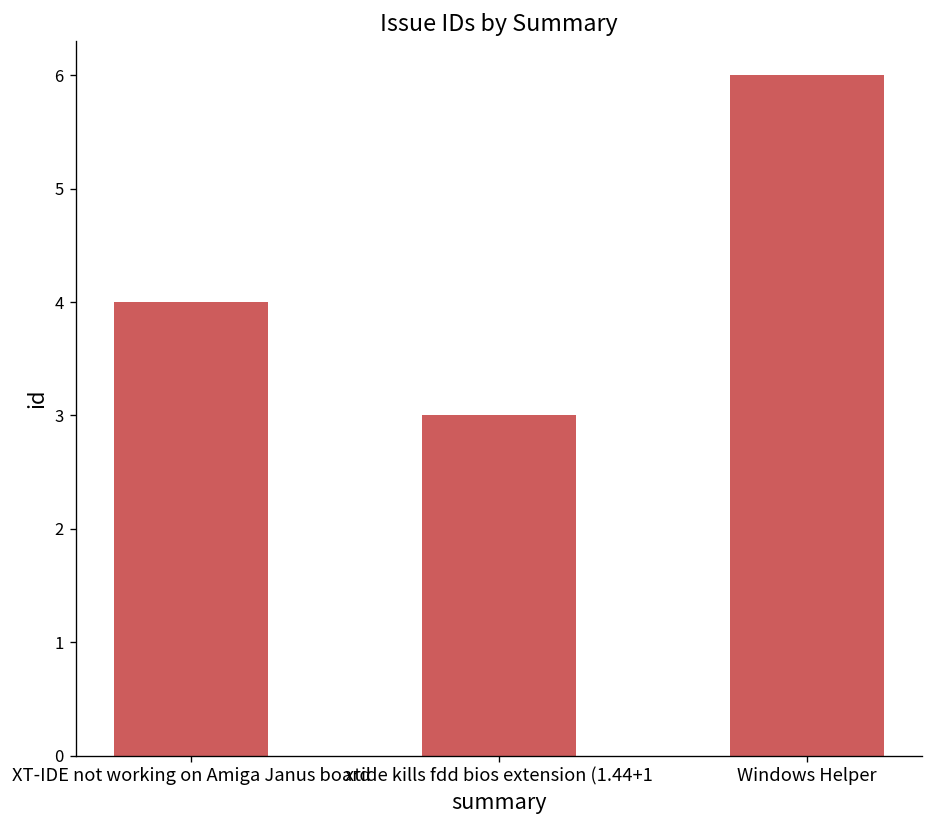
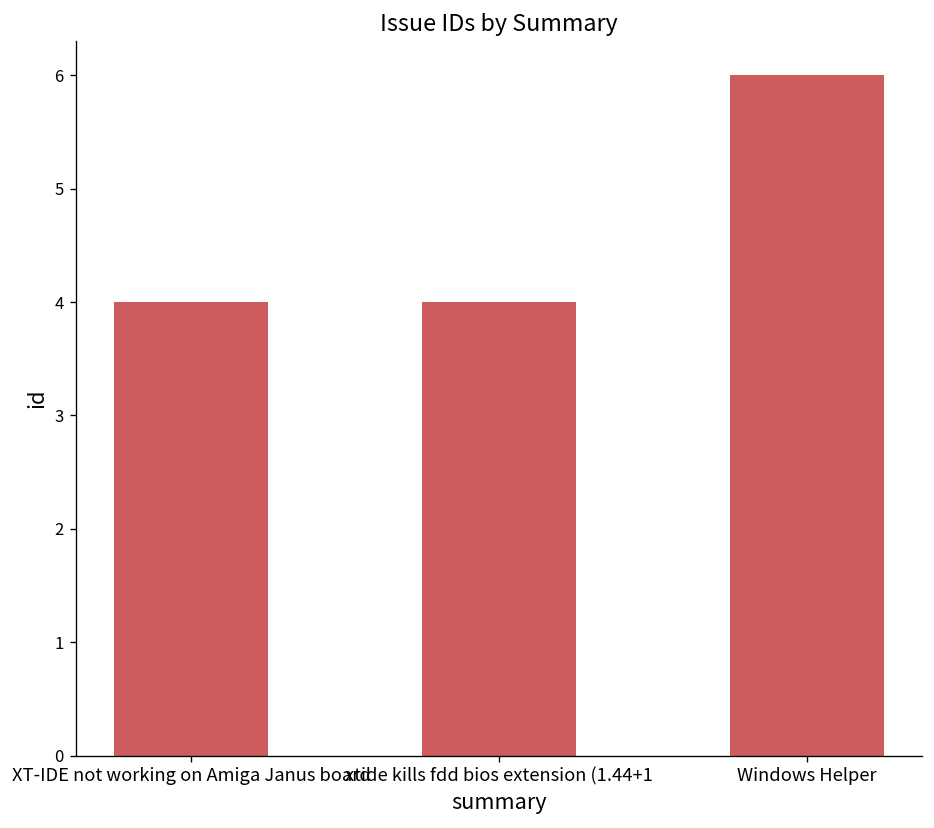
xtide kills fdd bios extension (1.44+1: 3 -> 4
